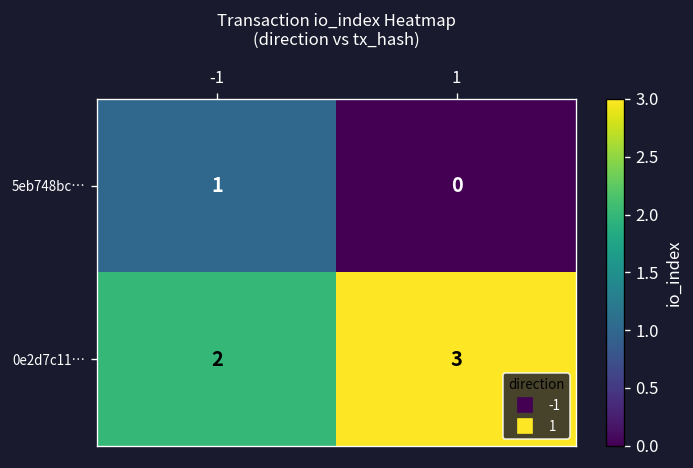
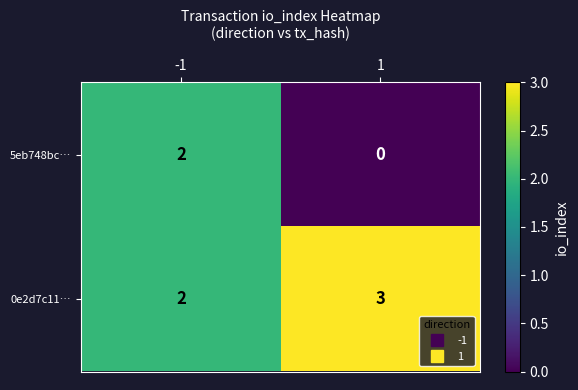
5eb748bc…, -1: 1 -> 2
